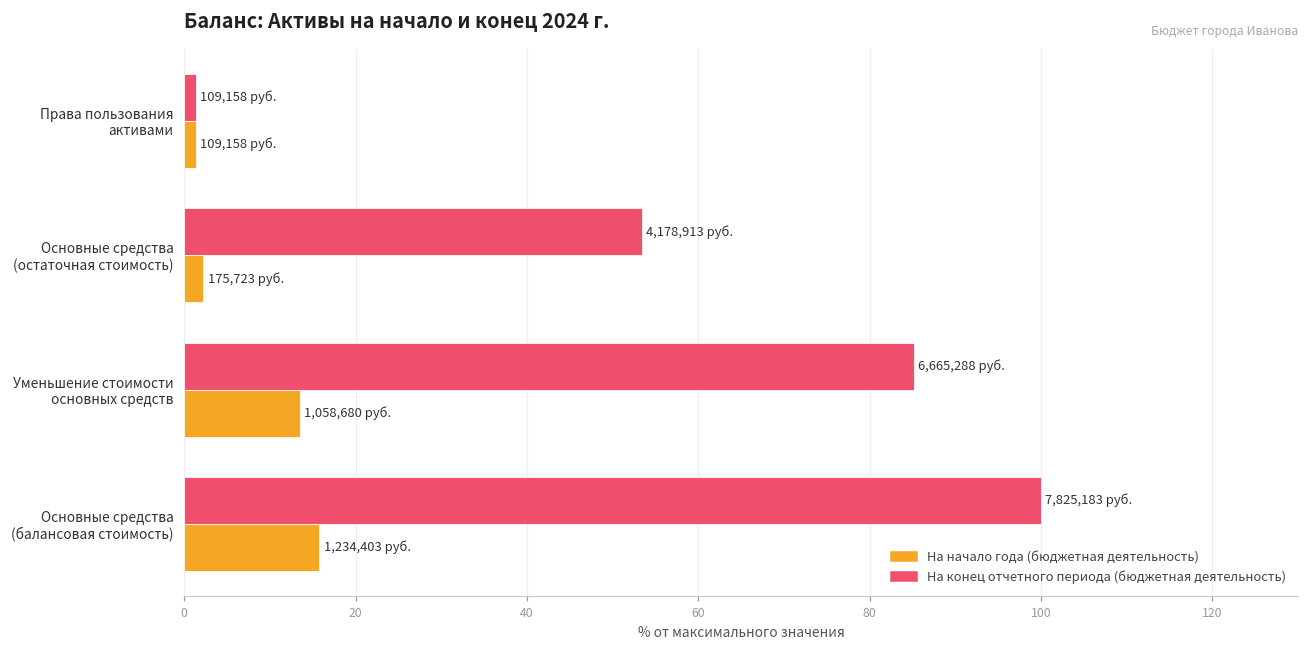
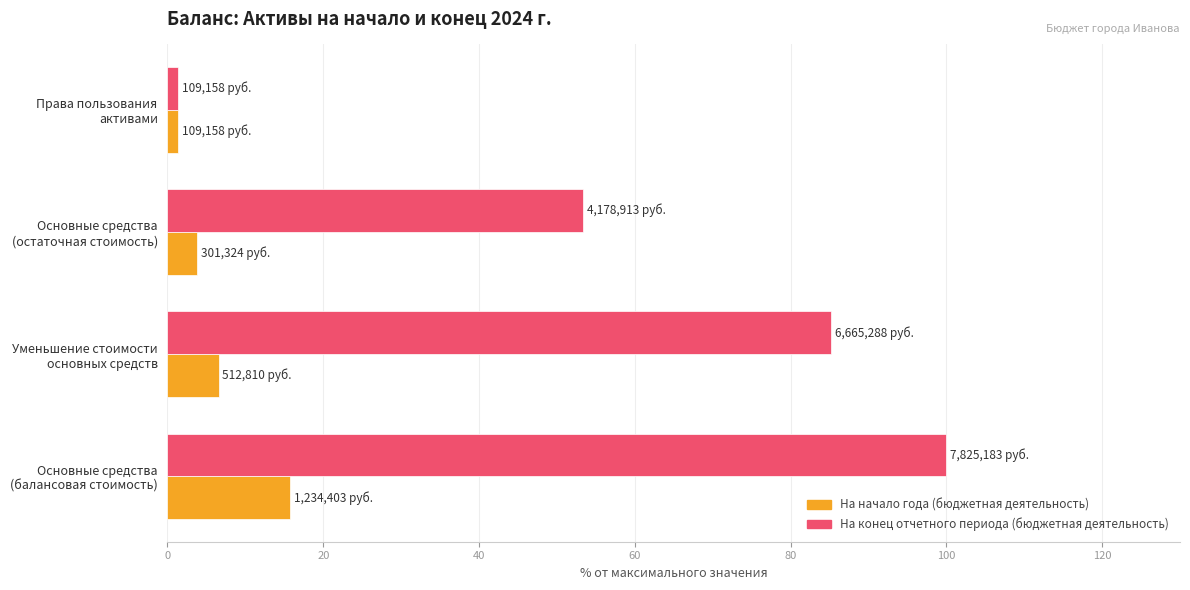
На начало года (бюджетная деятельность), Основные средства (остаточная стоимость): 175,723 -> 301,324
На начало года (бюджетная деятельность), Уменьшение стоимости основных средств: 1,058,680 -> 512,810
